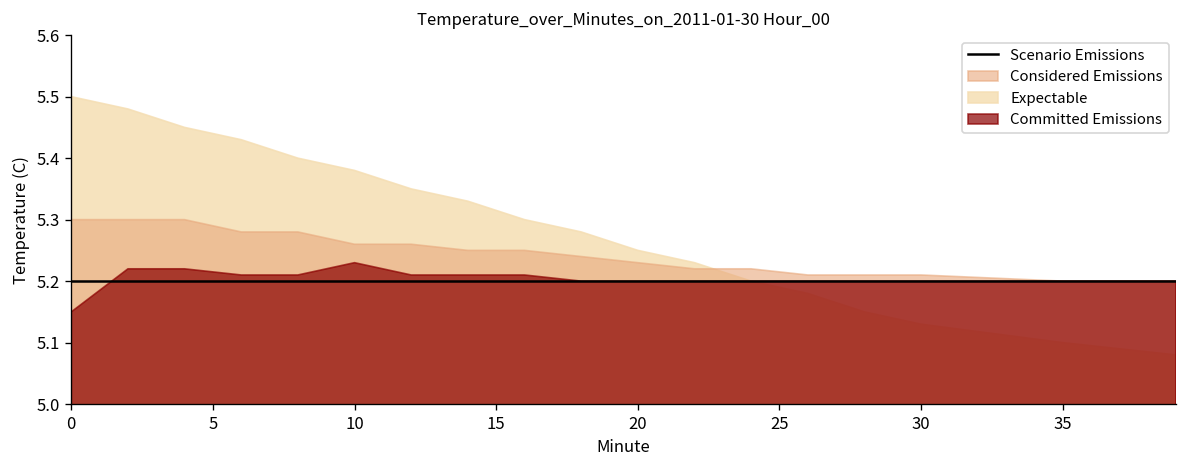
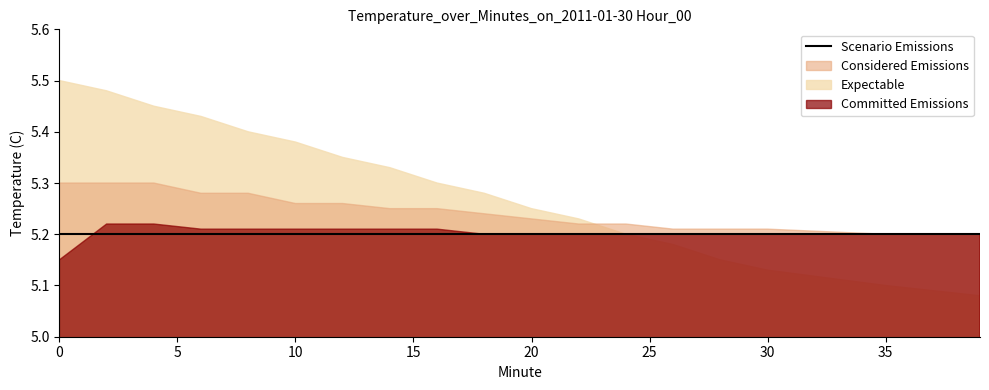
Committed Emissions, 10: 5.23 -> 5.21
